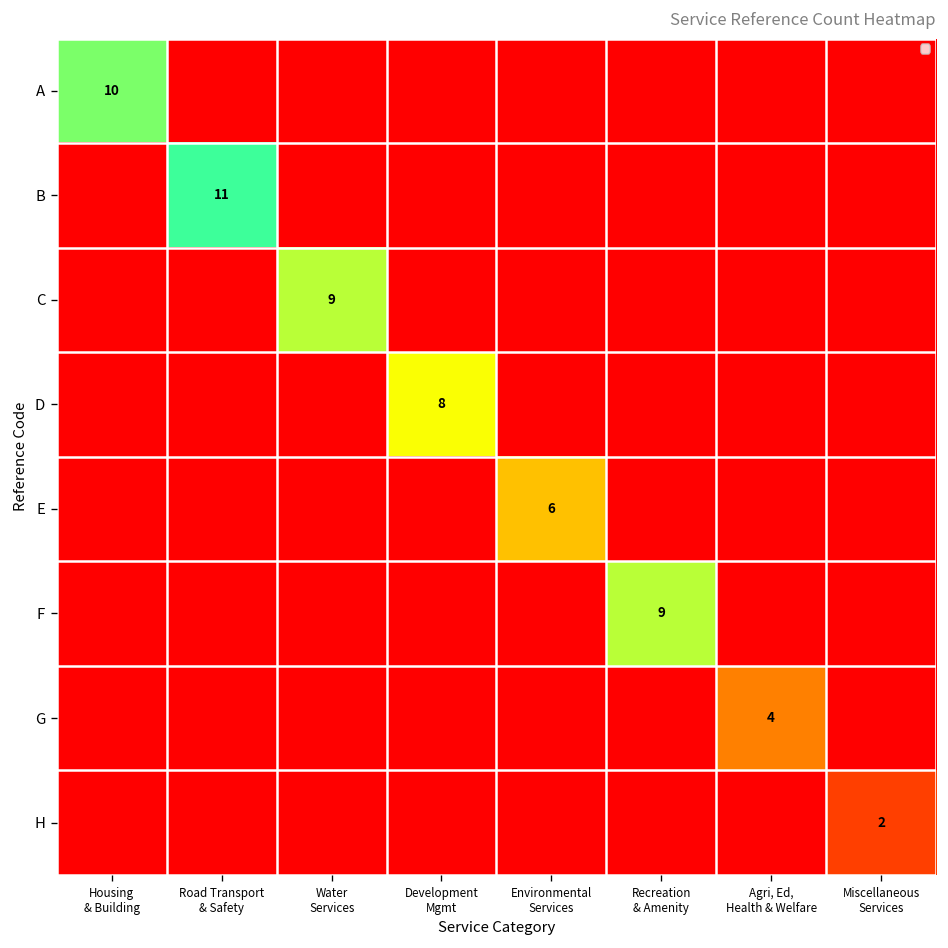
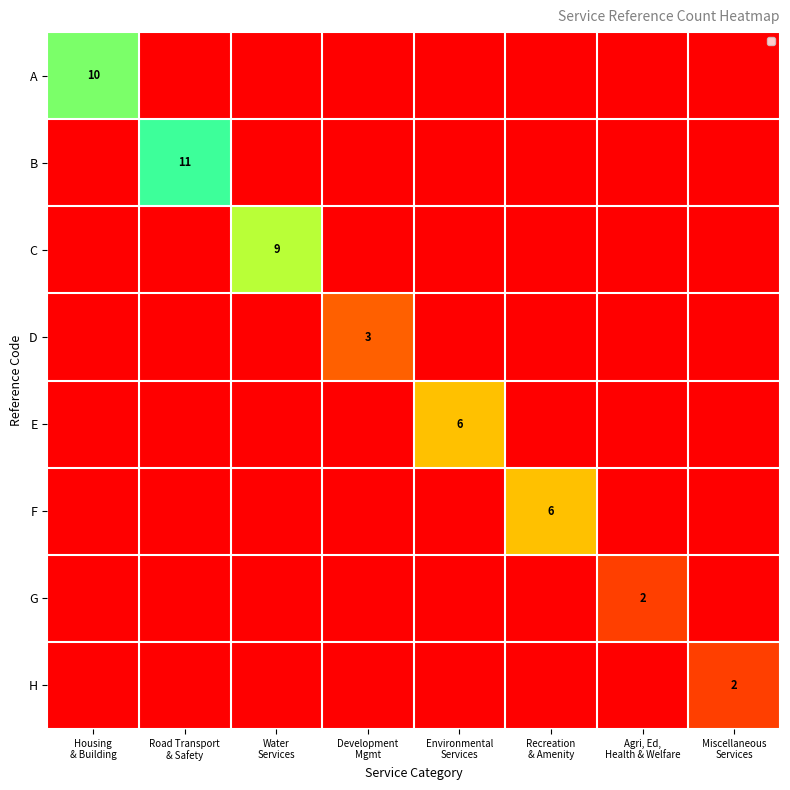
D, Development Mgmt: 8 -> 3
F, Recreation & Amenity: 9 -> 6
G, Agri, Ed, Health & Welfare: 4 -> 2
